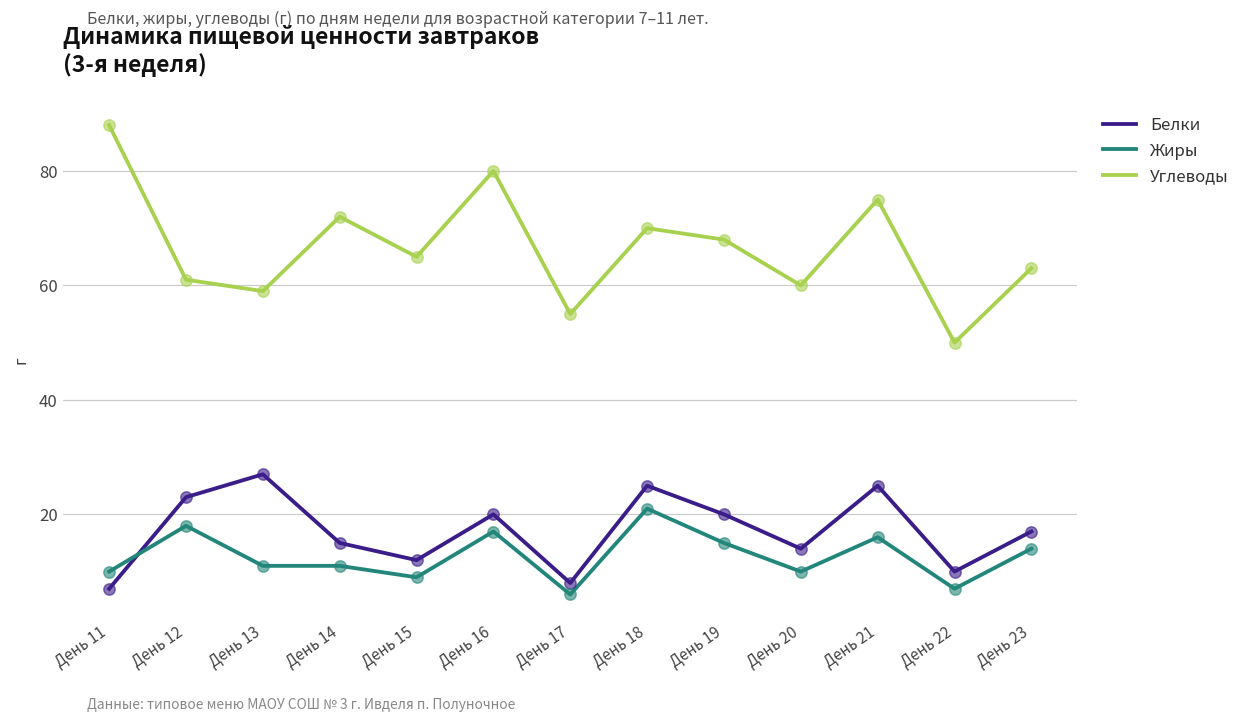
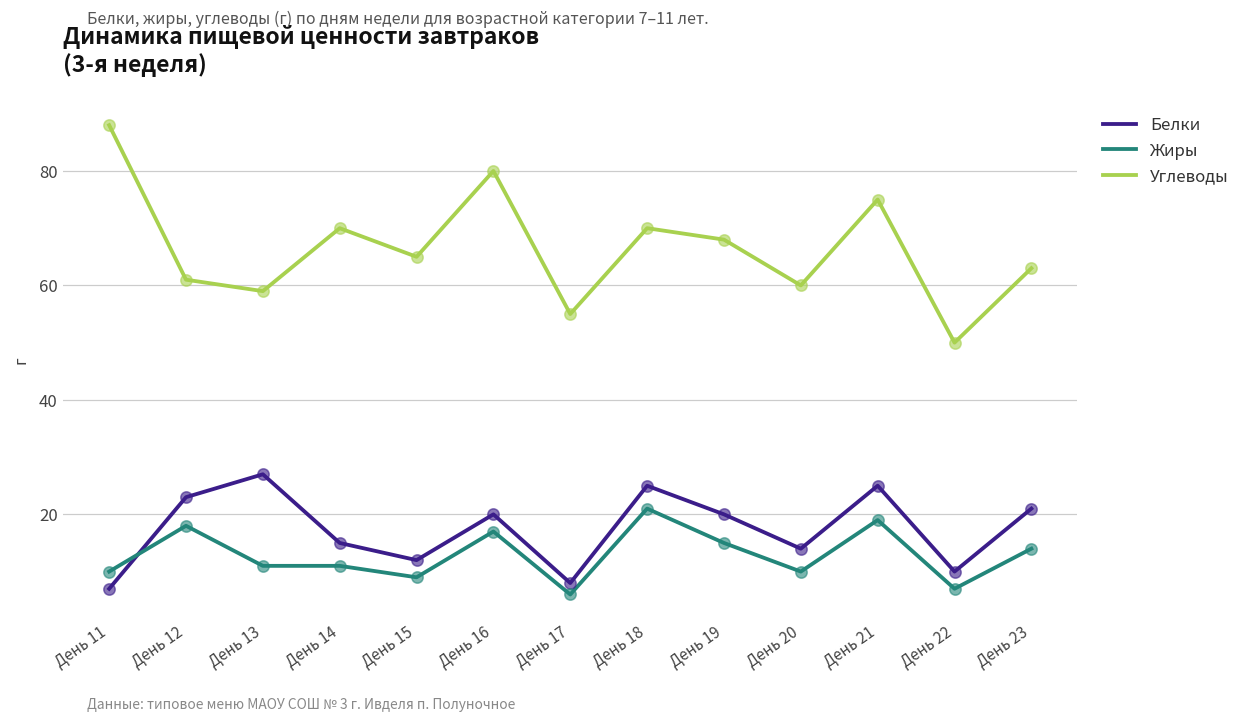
Углеводы, День 14: 72 -> 70
Жиры, День 21: 16 -> 19
Белки, День 23: 17 -> 21
